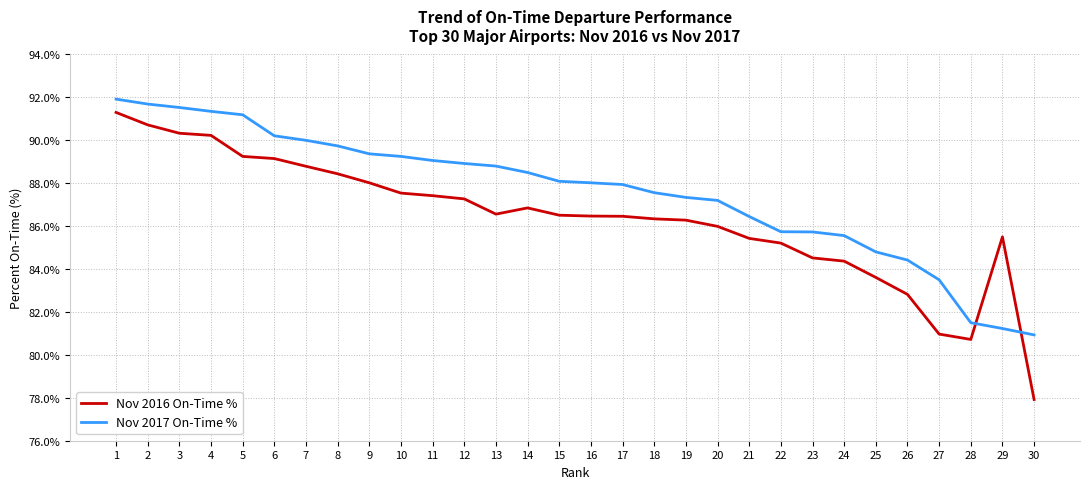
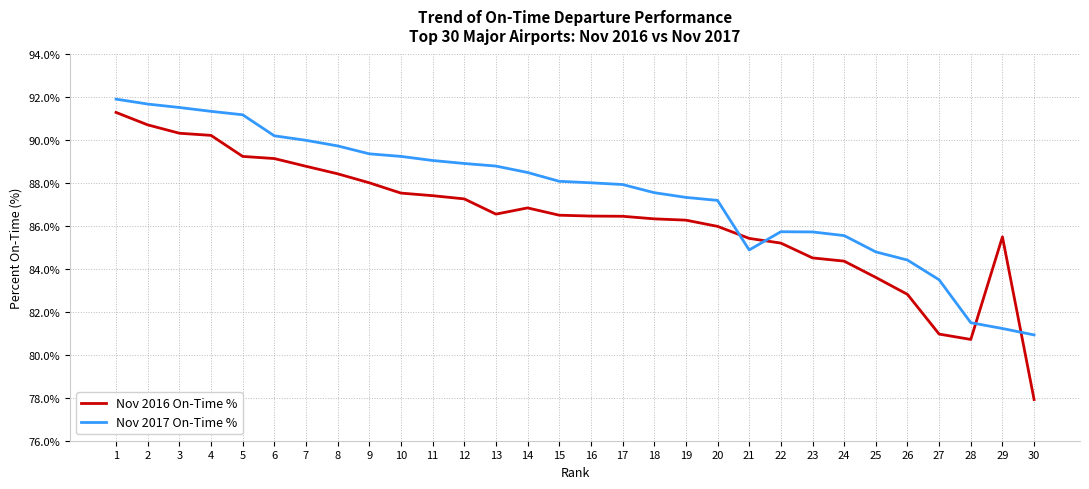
Nov 2017 On-Time %, 21: 86.5% -> 84.9%
